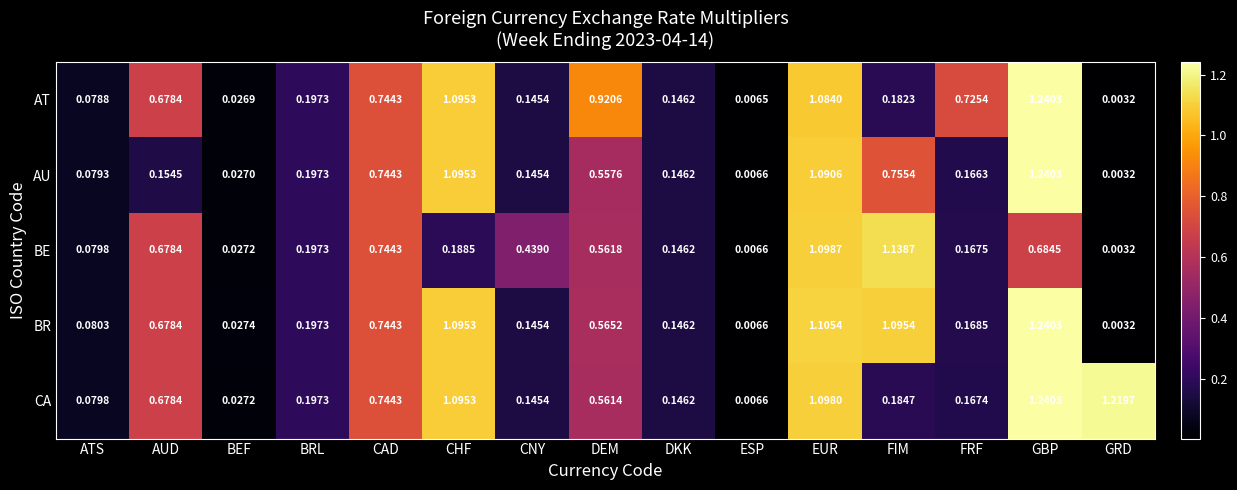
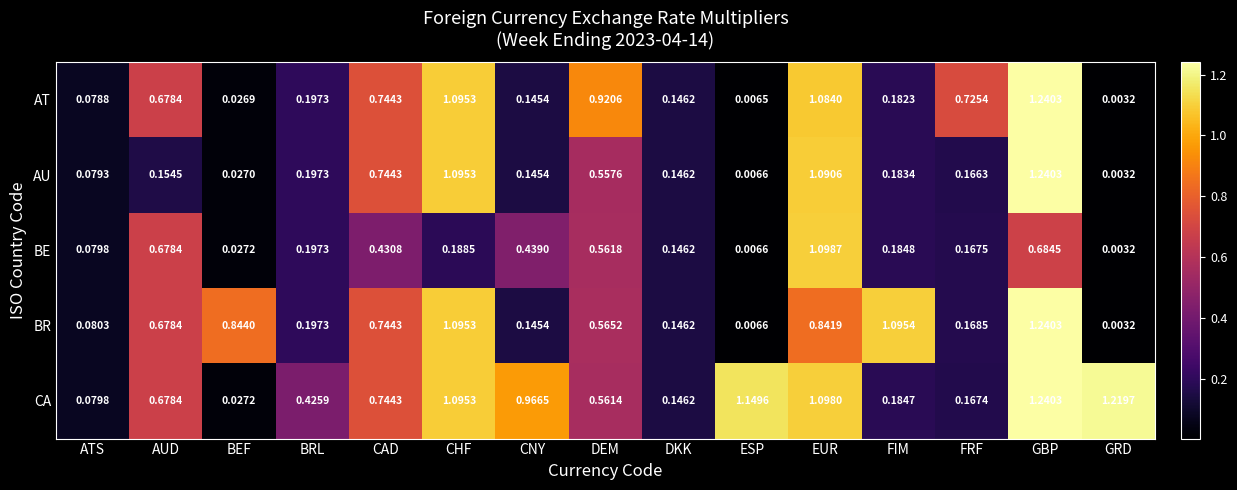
AU, FIM: 0.7554 -> 0.1834
BE, CAD: 0.7443 -> 0.4308
BE, FIM: 1.1387 -> 0.1848
BR, BEF: 0.0274 -> 0.8440
BR, EUR: 1.1054 -> 0.8419
CA, BRL: 0.1973 -> 0.4259
CA, CNY: 0.1454 -> 0.9665
CA, ESP: 0.0066 -> 1.1496
